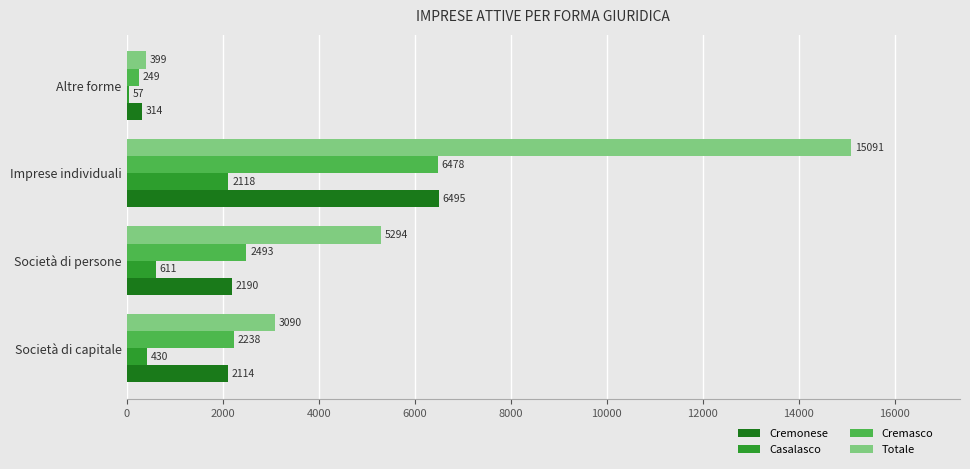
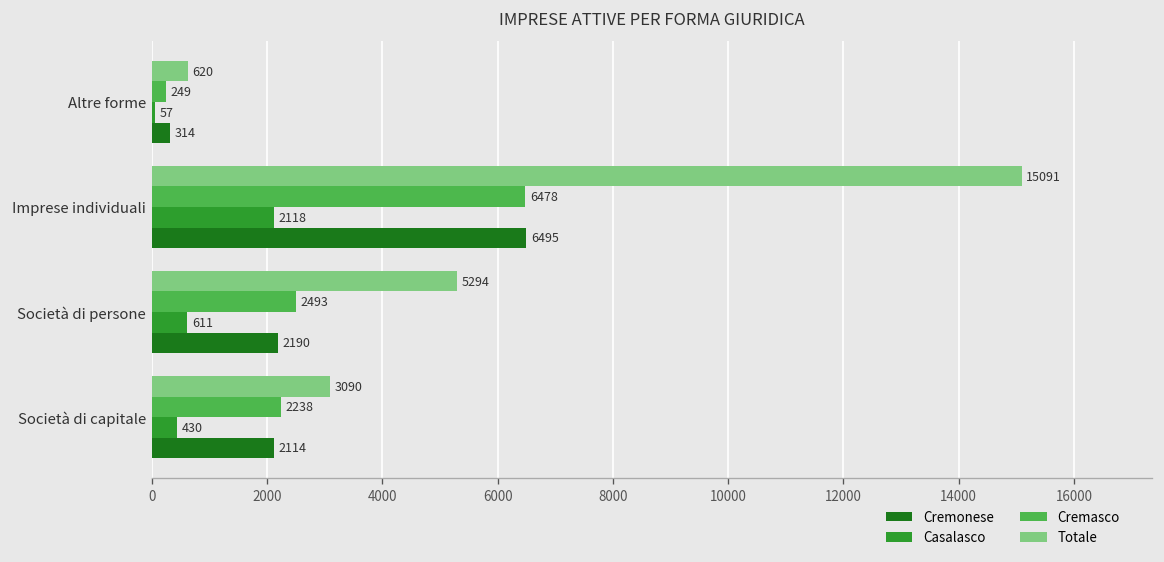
Totale, Altre forme: 399 -> 620
